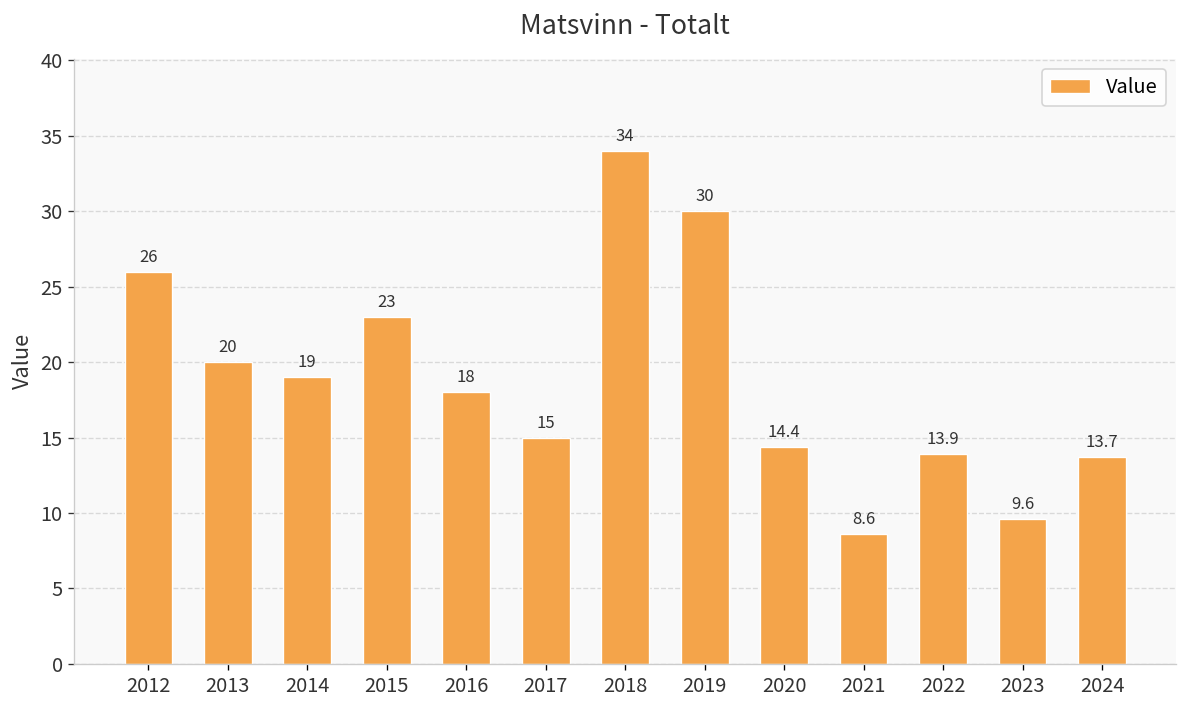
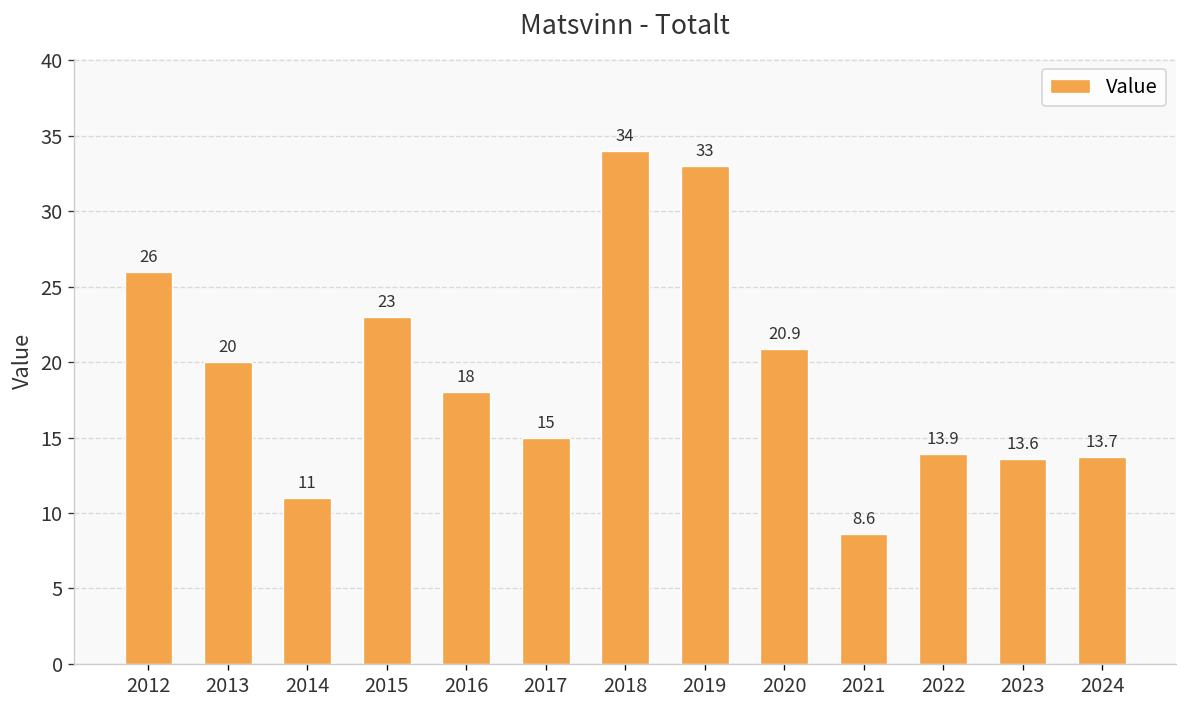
2014: 19 -> 11
2019: 30 -> 33
2020: 14.4 -> 20.9
2023: 9.6 -> 13.6
